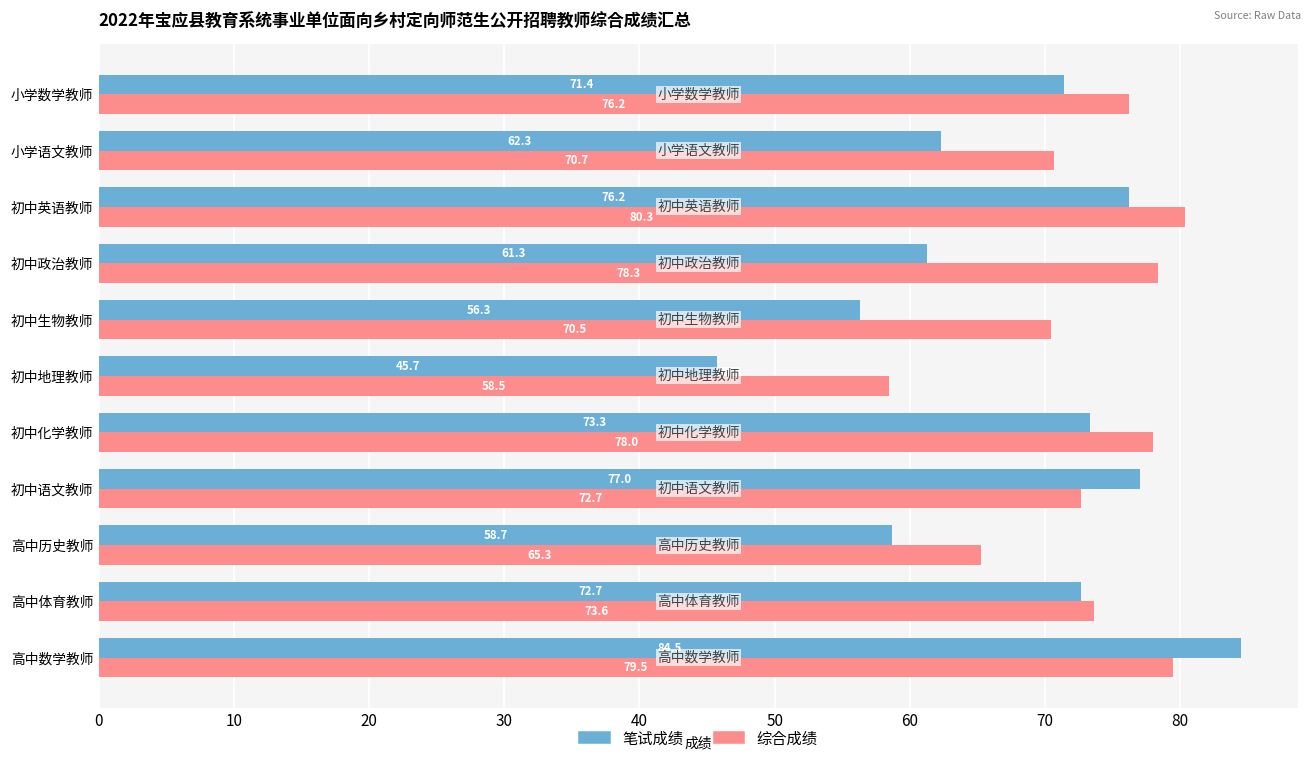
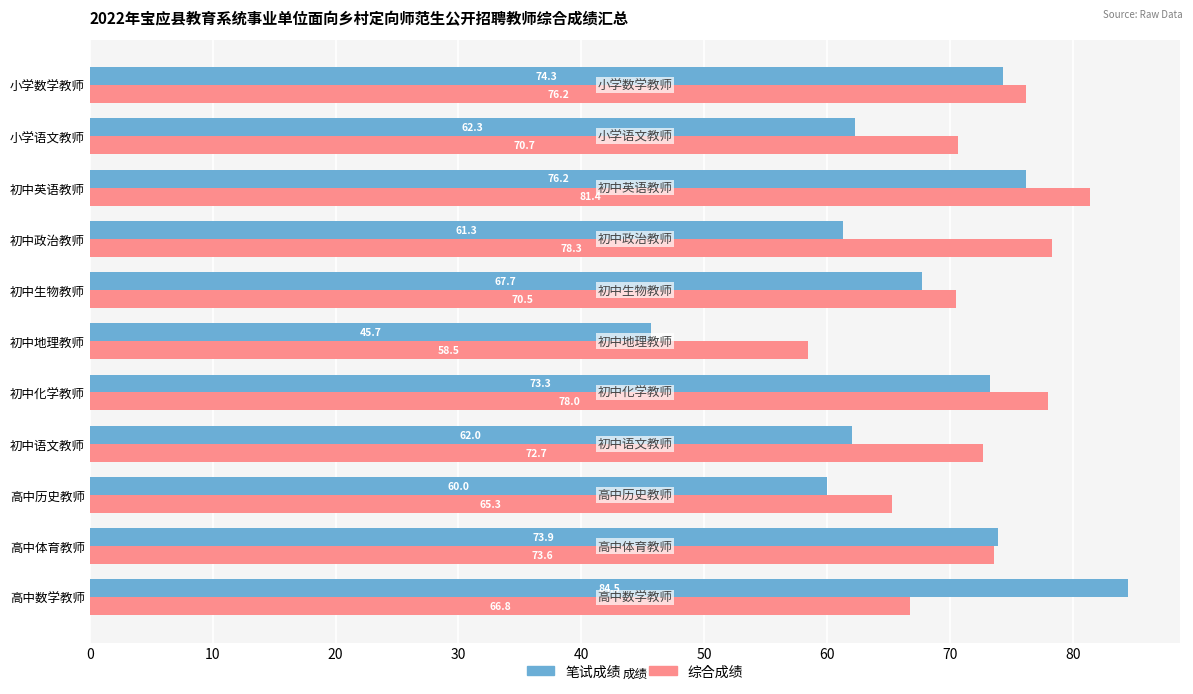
笔试成绩, 小学数学教师: 71.4 -> 74.3
综合成绩, 初中英语教师: 80.3 -> 81.4
笔试成绩, 初中生物教师: 56.3 -> 67.7
笔试成绩, 初中语文教师: 77.0 -> 62.0
笔试成绩, 高中历史教师: 58.7 -> 60.0
笔试成绩, 高中体育教师: 72.7 -> 73.9
综合成绩, 高中数学教师: 79.5 -> 66.8
